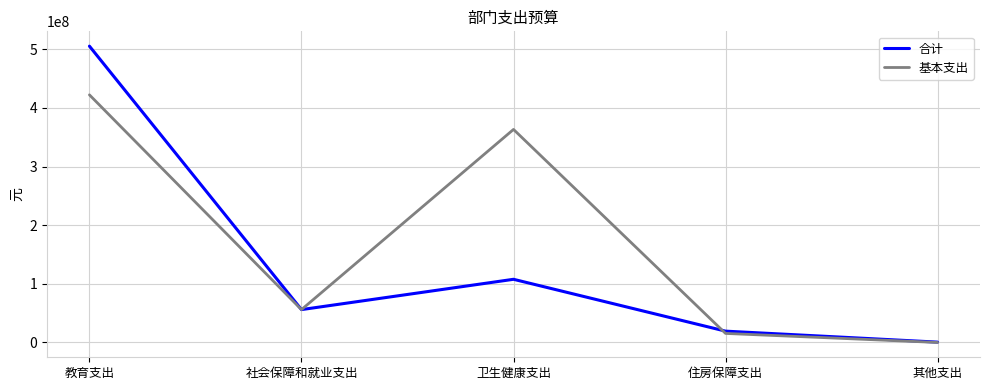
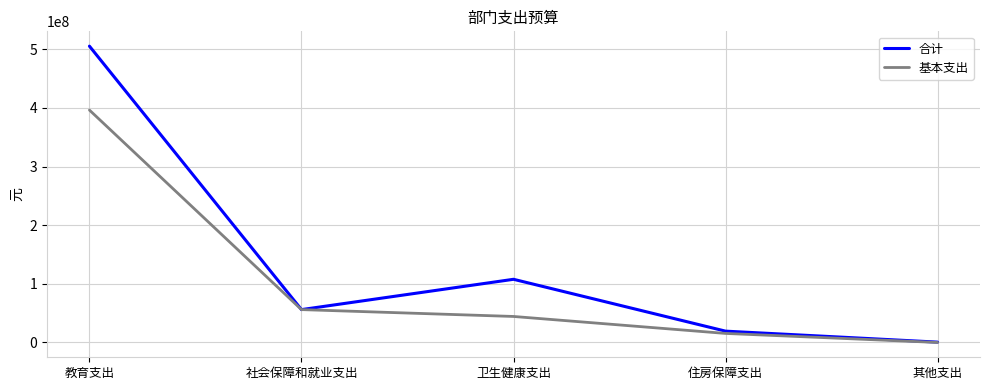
基本支出, 教育支出: 420000000 -> 400000000
基本支出, 卫生健康支出: 360000000 -> 40000000
